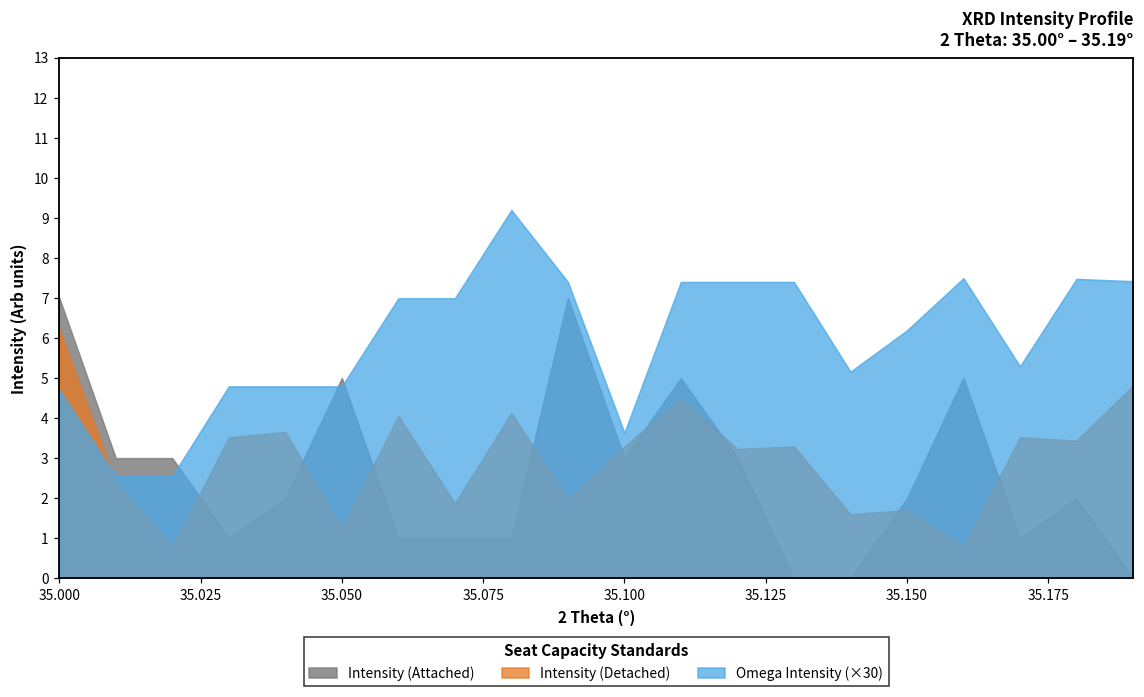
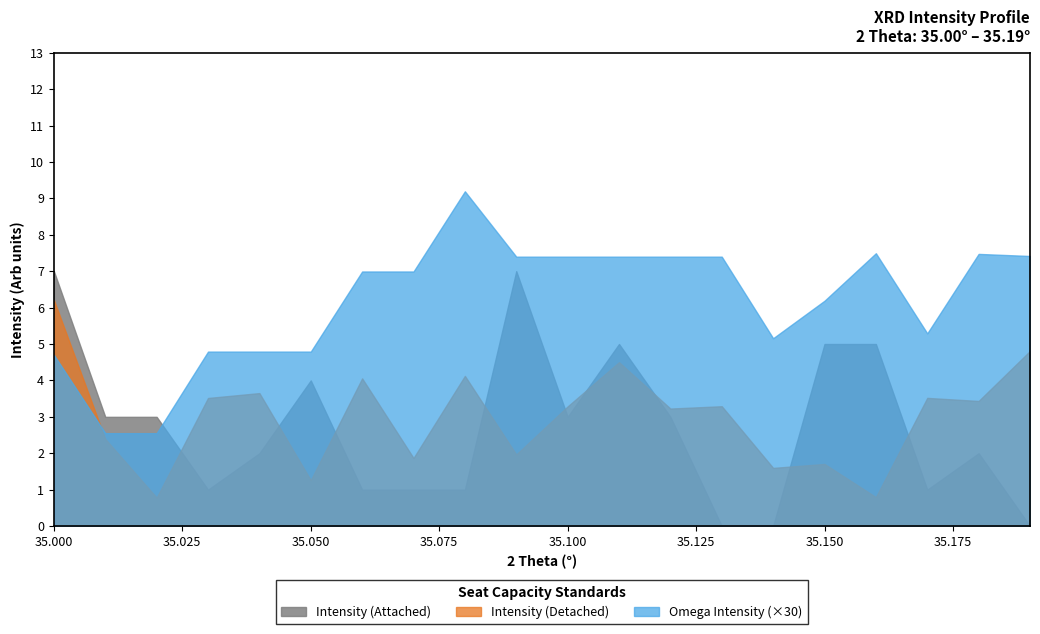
Intensity (Attached), 35.050: 5 -> 4
Omega Intensity (×30), 35.100: 3.6 -> 7.4
Intensity (Attached), 35.150: 2 -> 5
